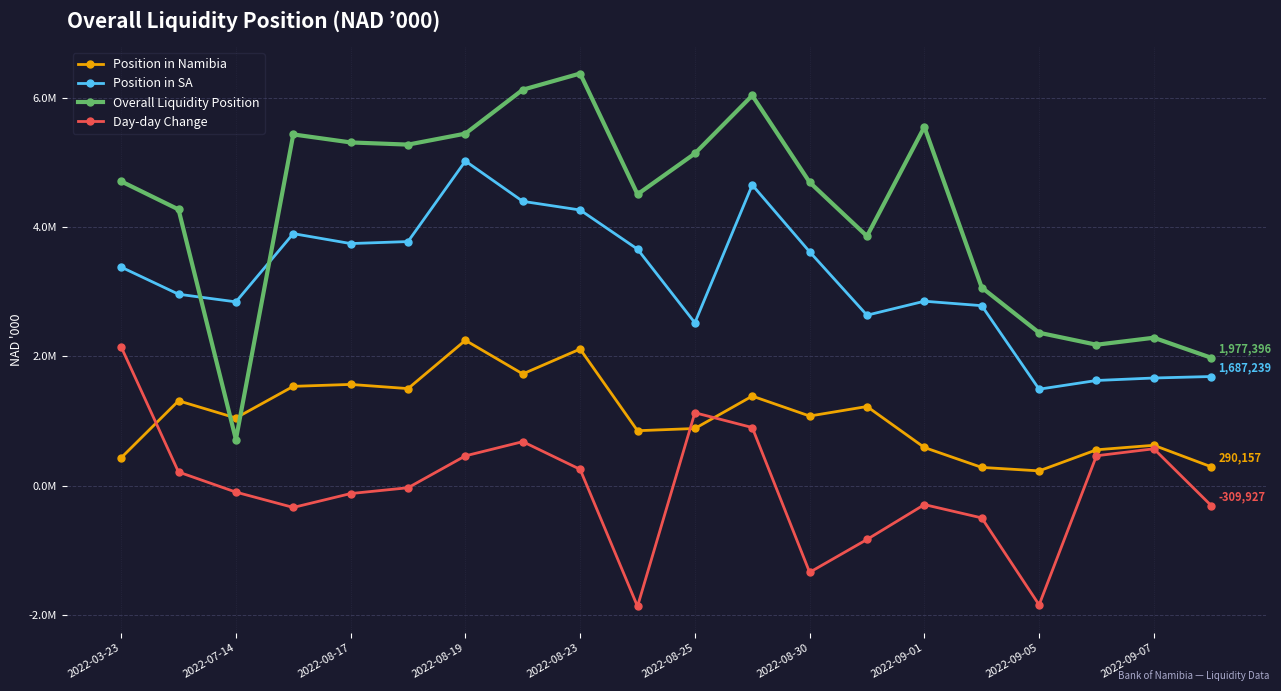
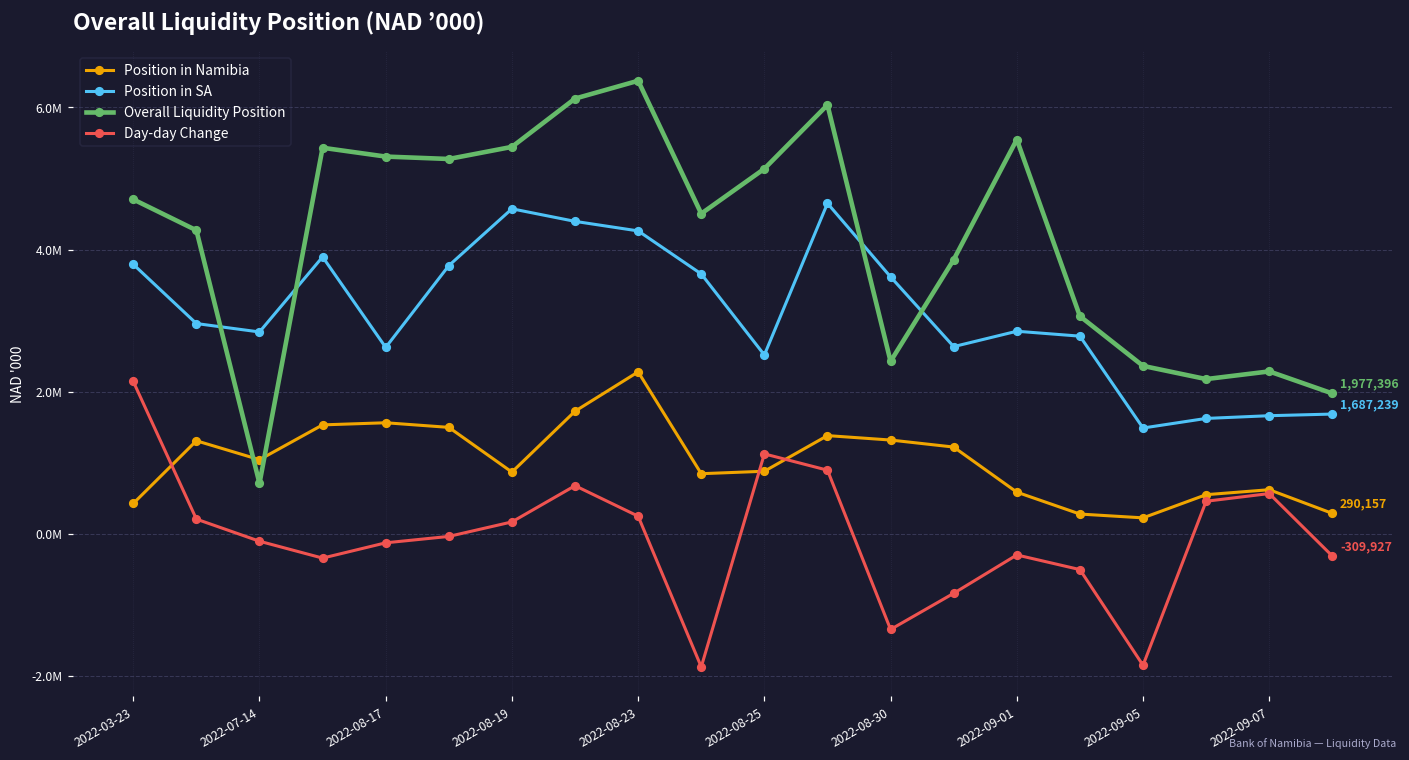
Position in SA, 2022-03-23: 3400000 -> 3800000
Position in SA, 2022-08-17: 3700000 -> 2600000
Position in Namibia, 2022-08-19: 2200000 -> 900000
Position in SA, 2022-08-19: 5000000 -> 4600000
Day-day Change, 2022-08-19: 500000 -> 200000
Position in Namibia, 2022-08-23: 2100000 -> 2300000
Position in Namibia, 2022-08-30: 1100000 -> 1300000
Overall Liquidity Position, 2022-08-30: 4700000 -> 2400000
